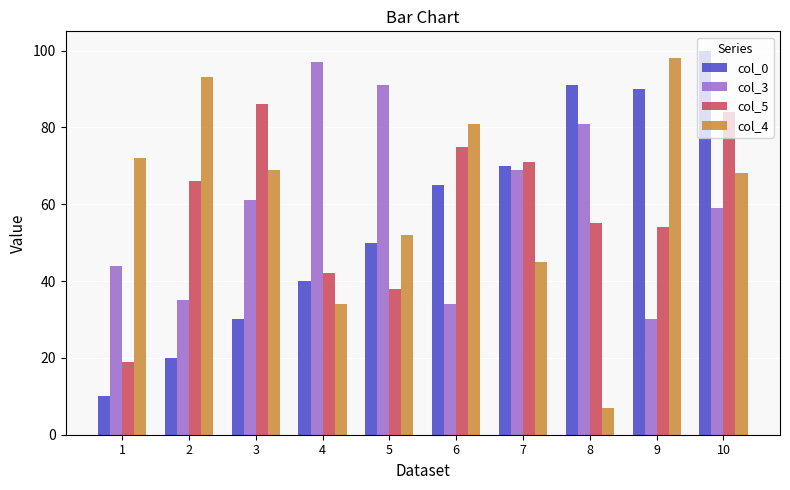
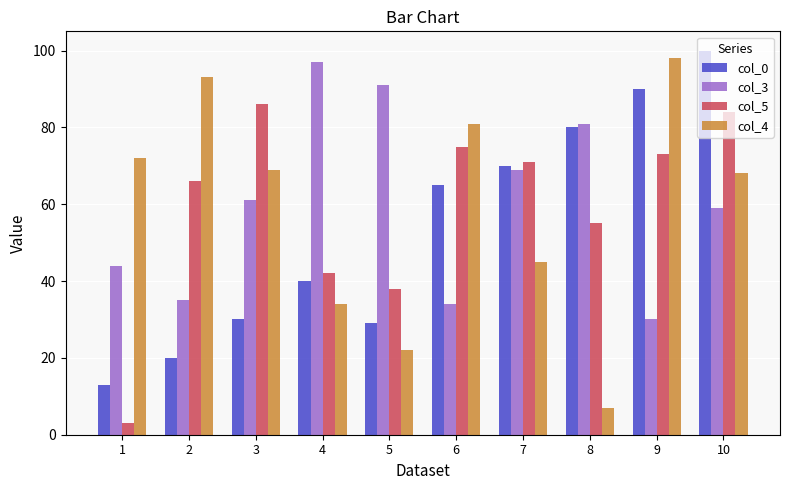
col_0, 1: 10 -> 13
col_5, 1: 19 -> 3
col_0, 5: 50 -> 29
col_4, 5: 52 -> 22
col_0, 8: 91 -> 80
col_5, 9: 54 -> 73
